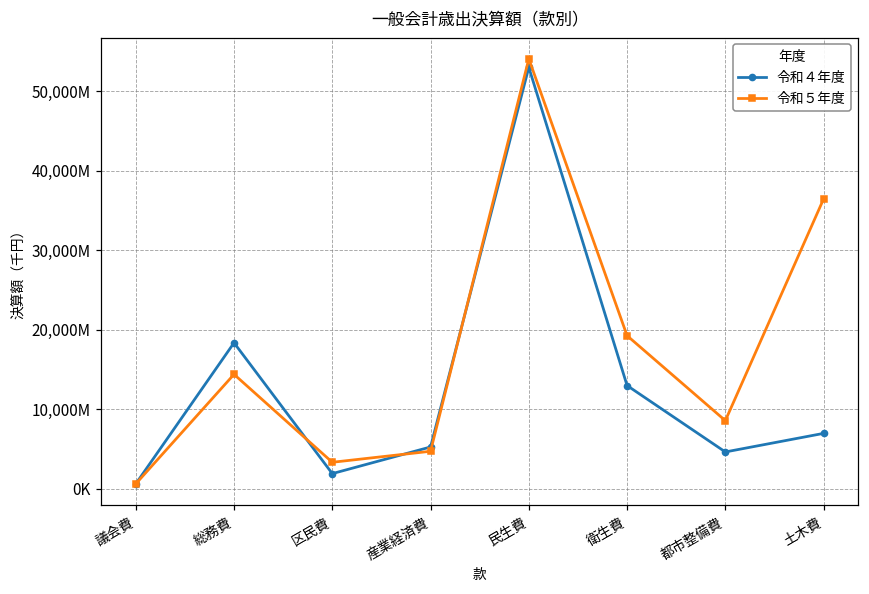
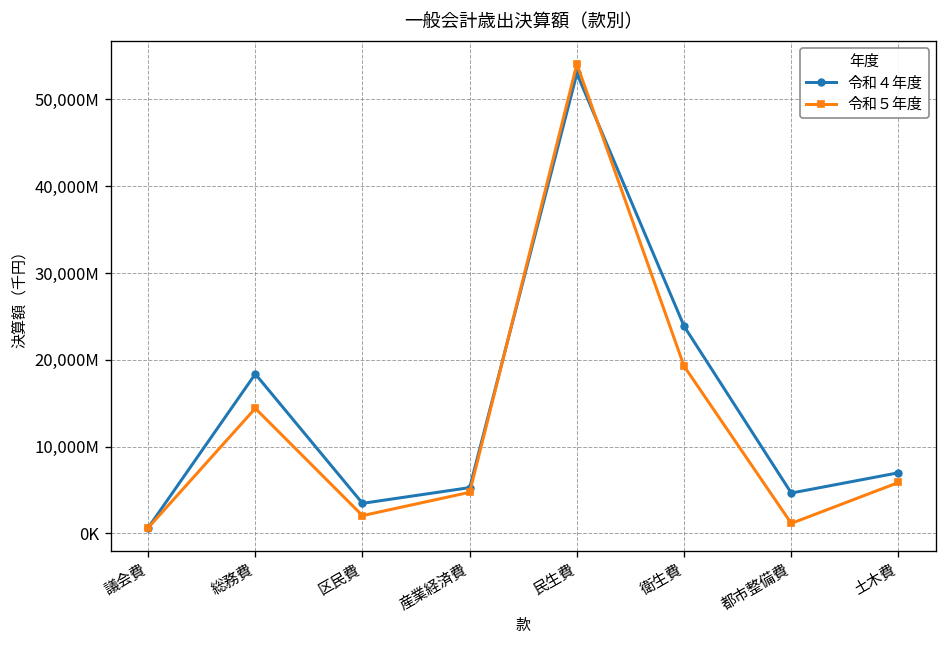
令和４年度, 区民費: 2,000,000,000 -> 3,000,000,000
令和５年度, 区民費: 3,000,000,000 -> 2,000,000,000
令和４年度, 衛生費: 13,000,000,000 -> 24,000,000,000
令和５年度, 都市整備費: 9,000,000,000 -> 1,000,000,000
令和５年度, 土木費: 36,000,000,000 -> 6,000,000,000
